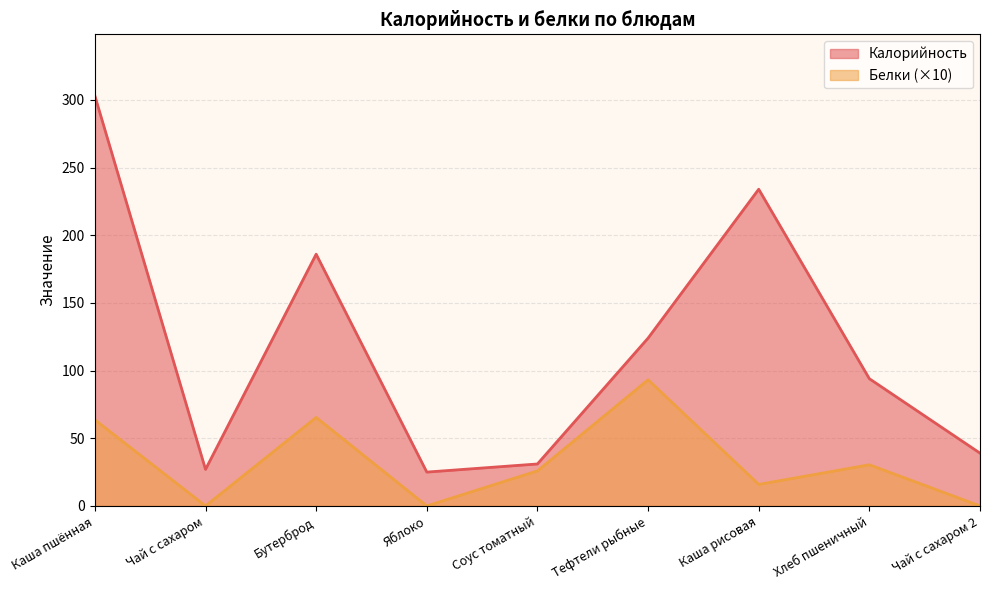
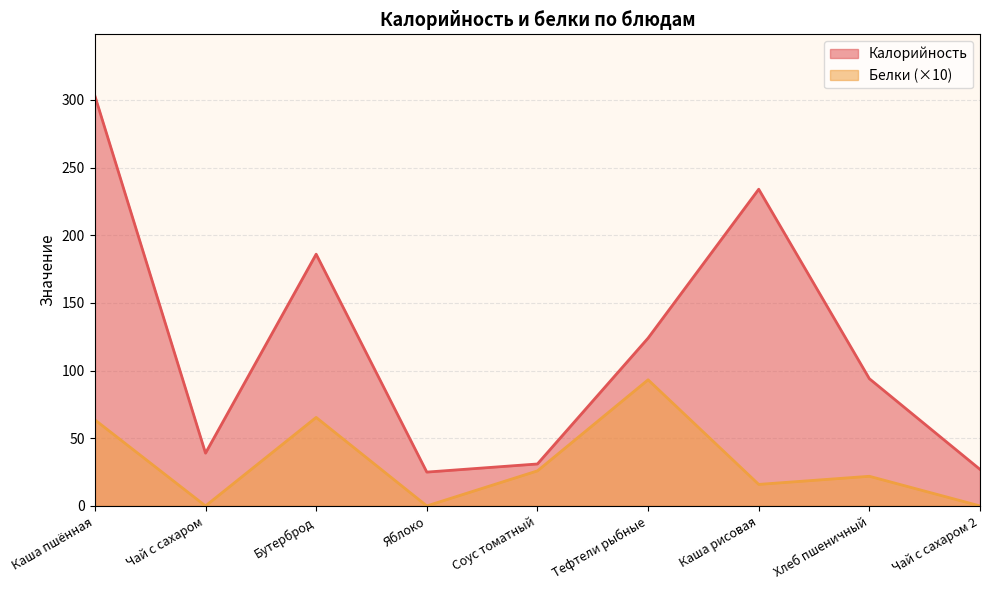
Калорийность, Чай с сахаром: 27 -> 39
Белки (×10), Хлеб пшеничный: 30 -> 22
Калорийность, Чай с сахаром 2: 39 -> 27
